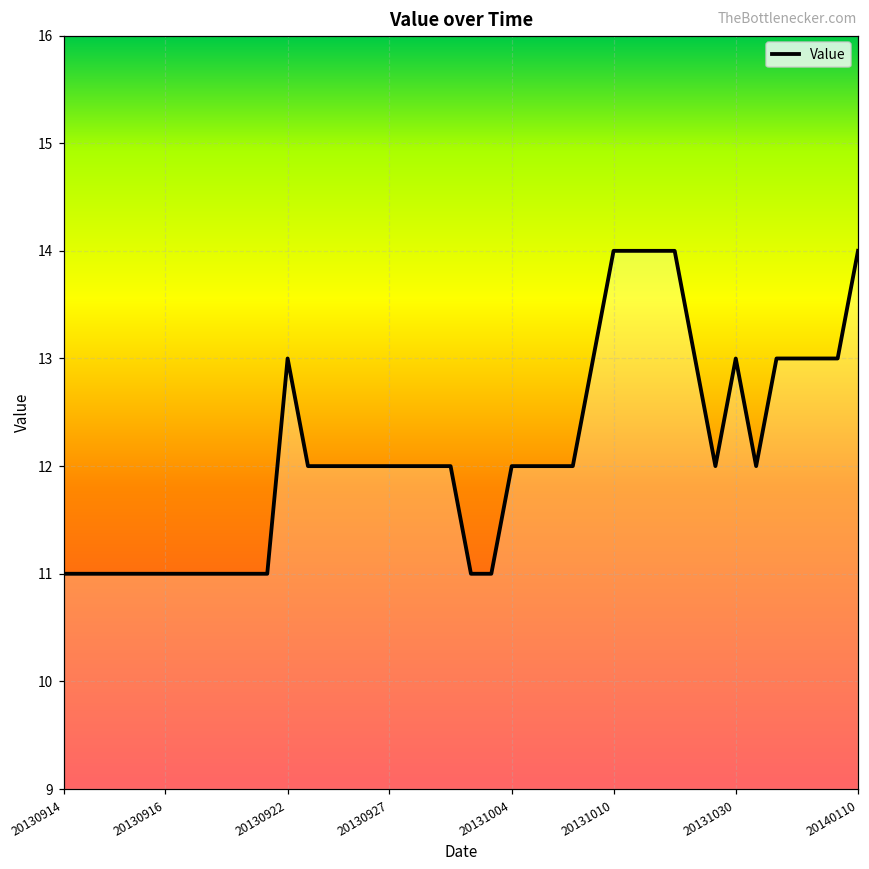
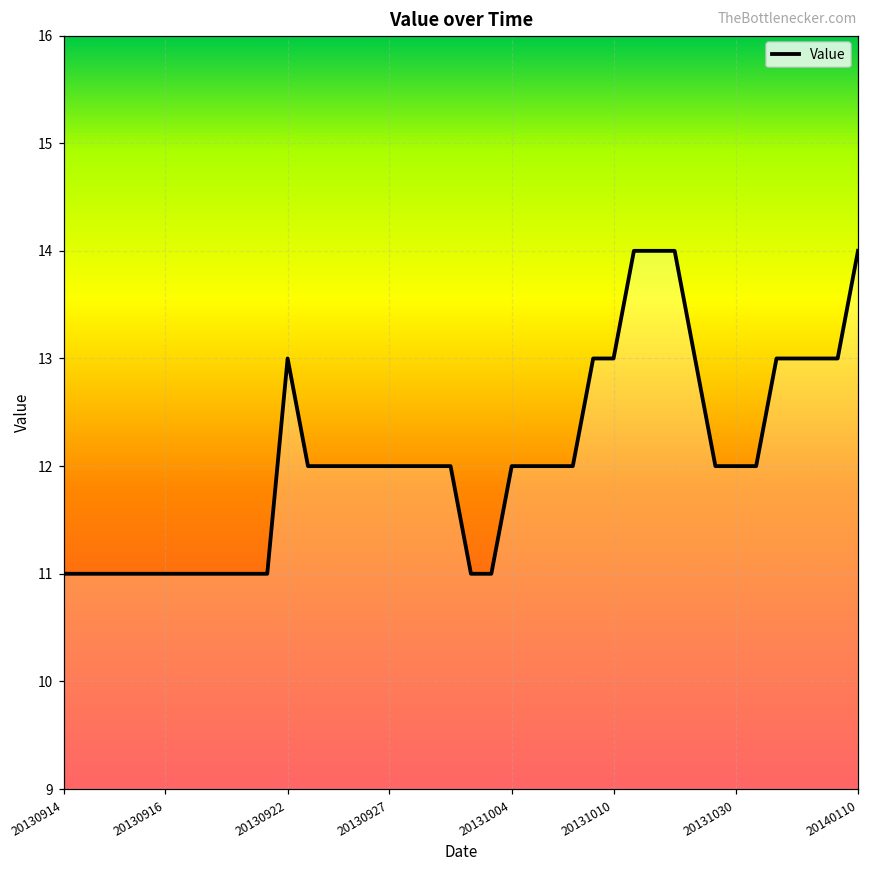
20131010: 14 -> 13
20131030: 13 -> 12
